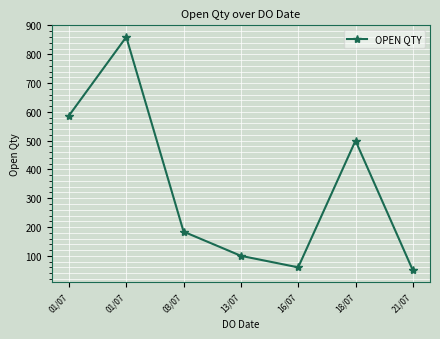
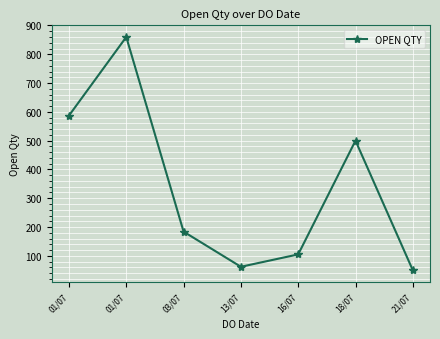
13/07: 100 -> 60
16/07: 60 -> 110
